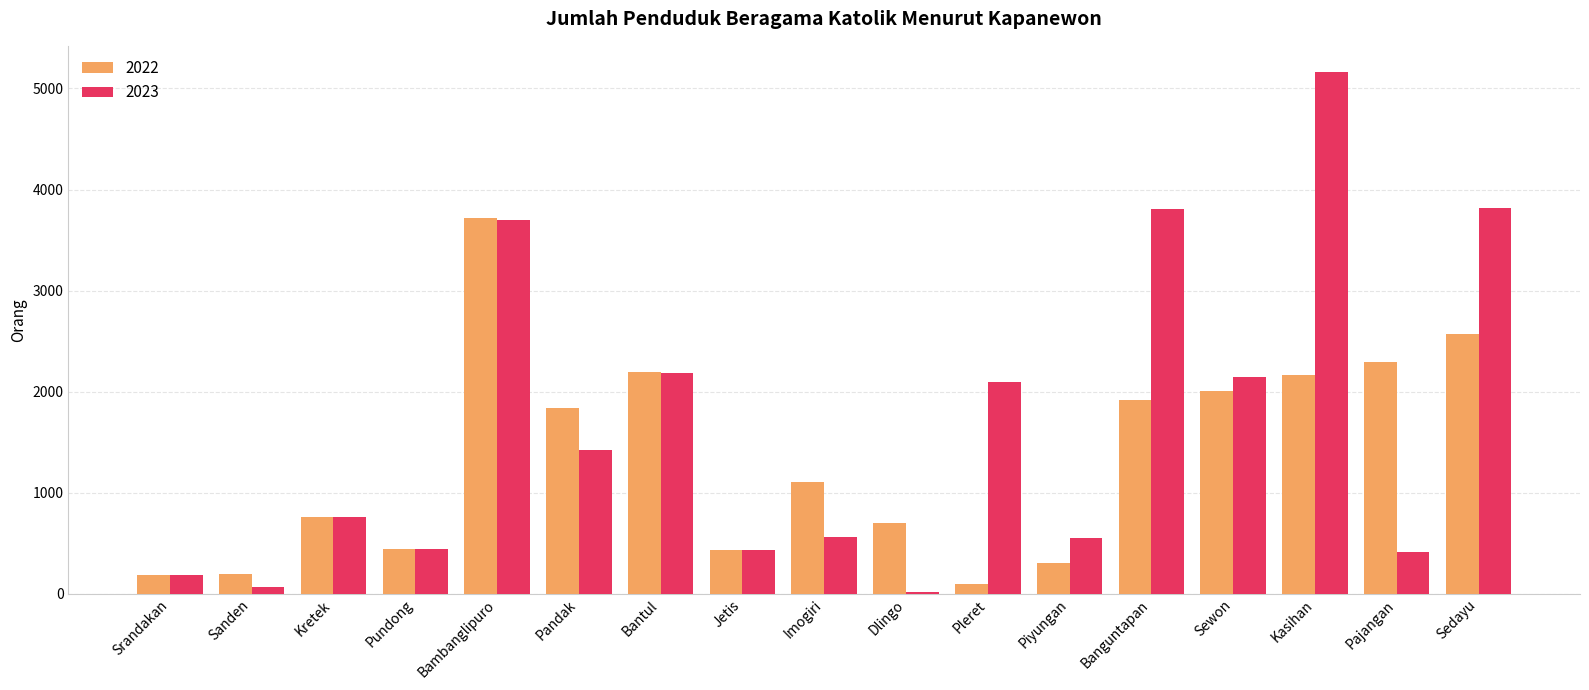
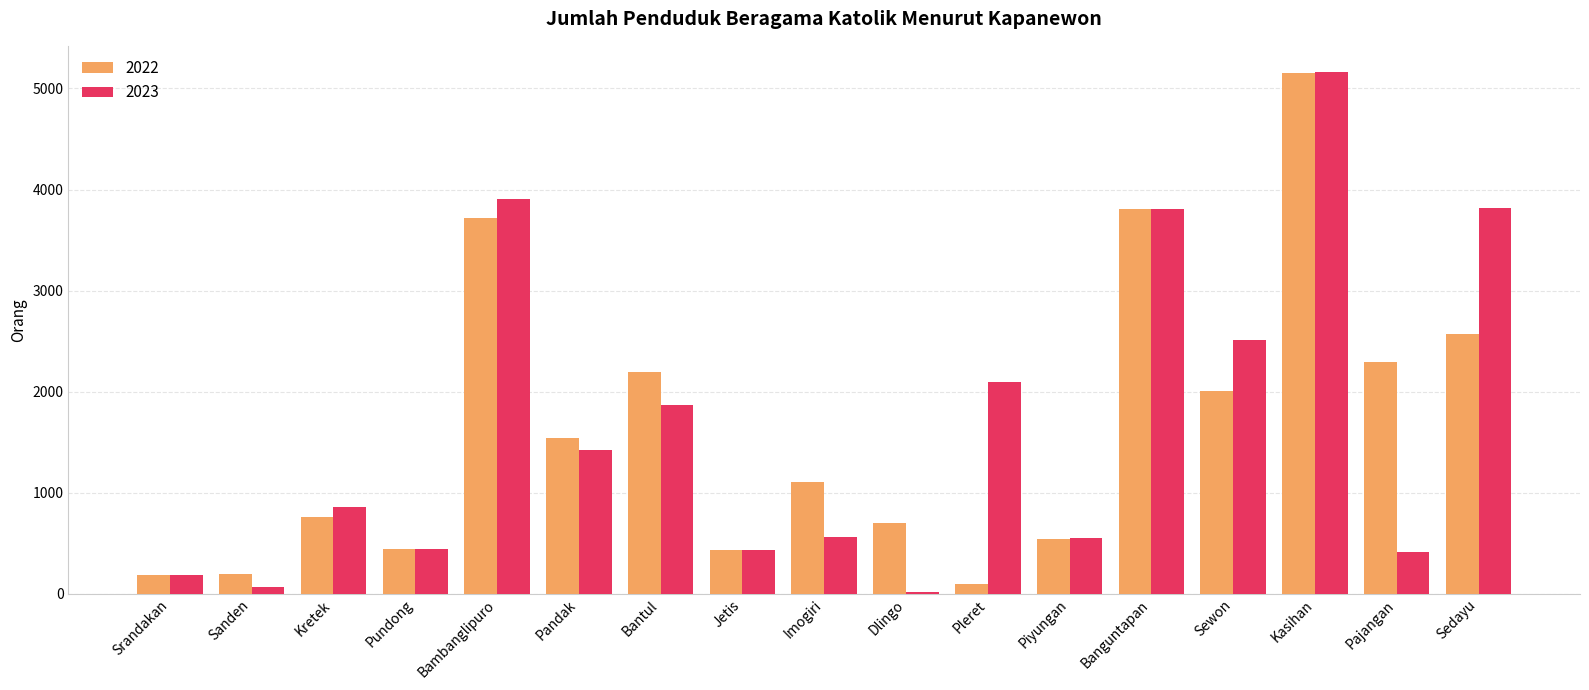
2023, Kretek: 760 -> 860
2023, Bambanglipuro: 3700 -> 3910
2022, Pandak: 1840 -> 1540
2023, Bantul: 2190 -> 1870
2022, Piyungan: 310 -> 540
2022, Banguntapan: 1920 -> 3800
2023, Sewon: 2150 -> 2510
2022, Kasihan: 2160 -> 5150
